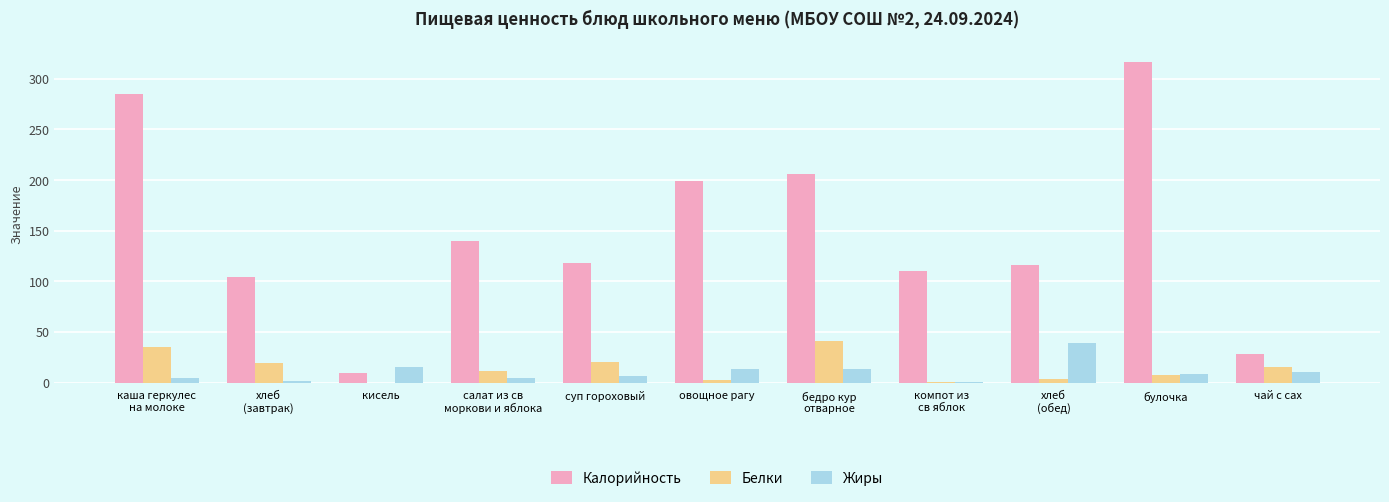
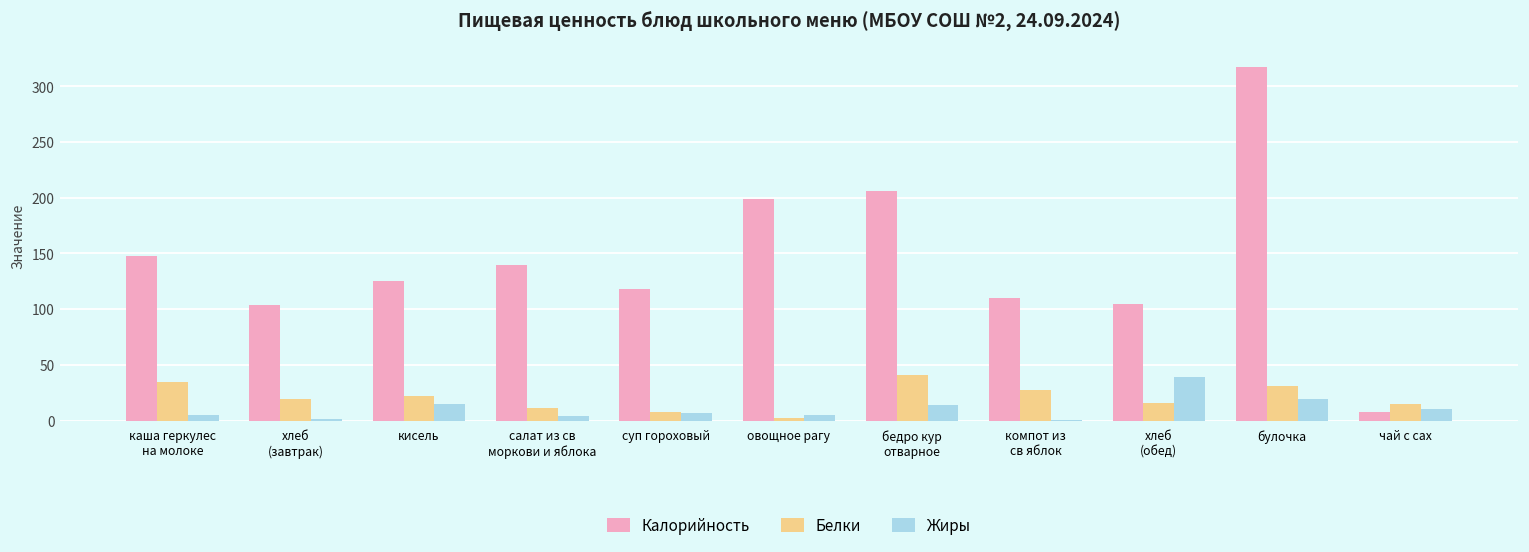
Калорийность, каша геркулес на молоке: 285 -> 148
Калорийность, кисель: 9 -> 125
Белки, кисель: 0 -> 22
Белки, суп гороховый: 21 -> 7
Жиры, овощное рагу: 13 -> 5
Белки, компот из св яблок: 0 -> 27
Калорийность, хлеб (обед): 116 -> 105
Белки, хлеб (обед): 3 -> 16
Белки, булочка: 8 -> 31
Жиры, булочка: 8 -> 19
Калорийность, чай с сах: 28 -> 8
